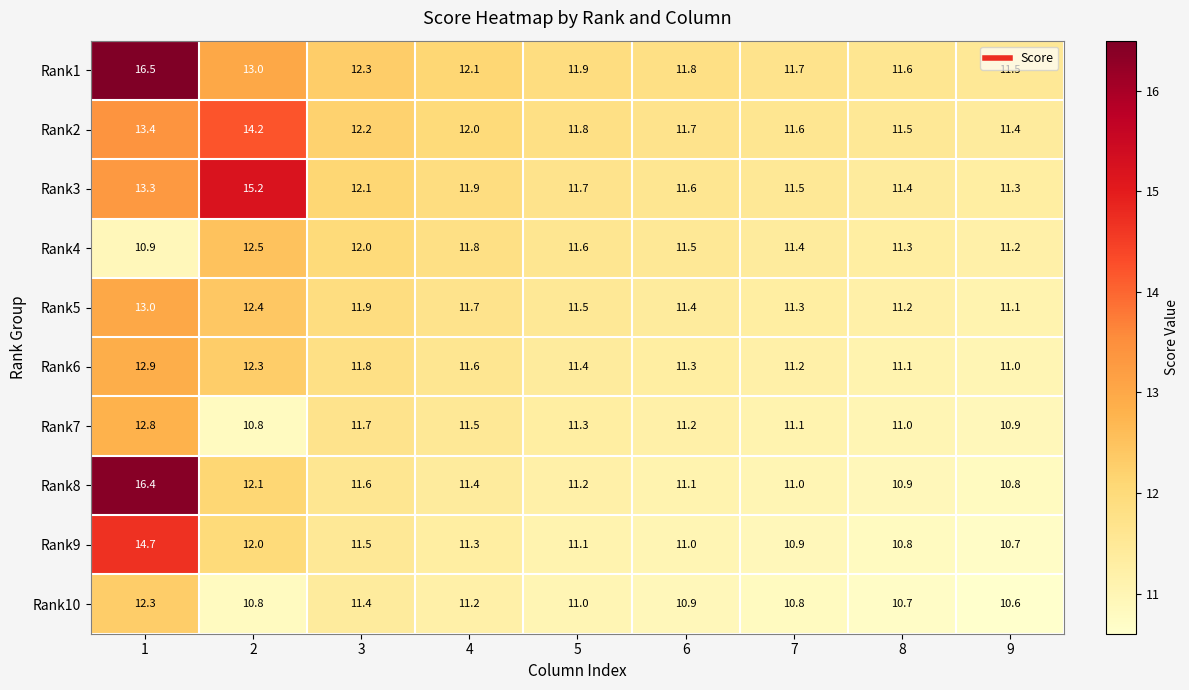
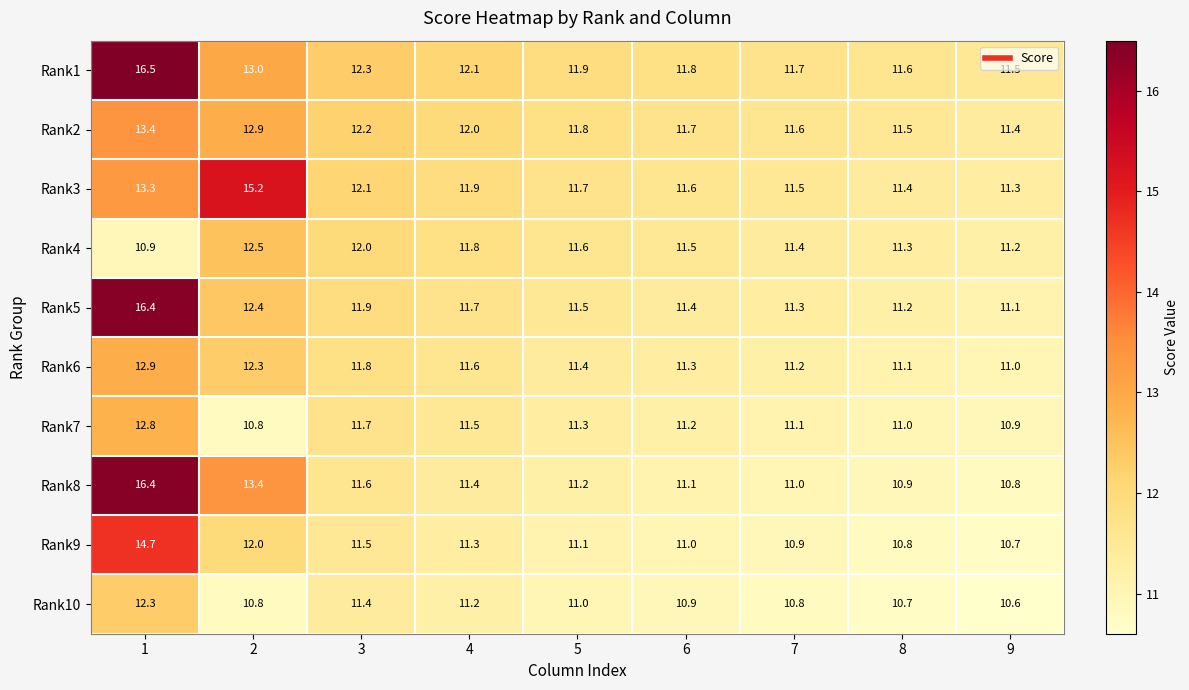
Rank2, 2: 14.2 -> 12.9
Rank5, 1: 13.0 -> 16.4
Rank8, 2: 12.1 -> 13.4
